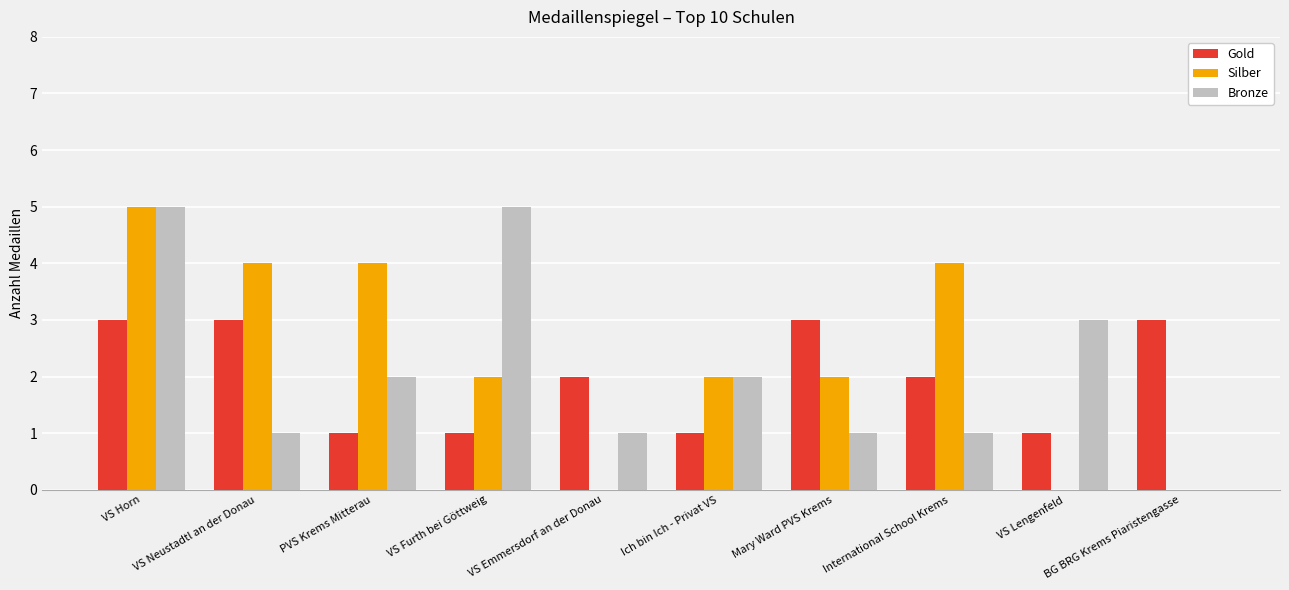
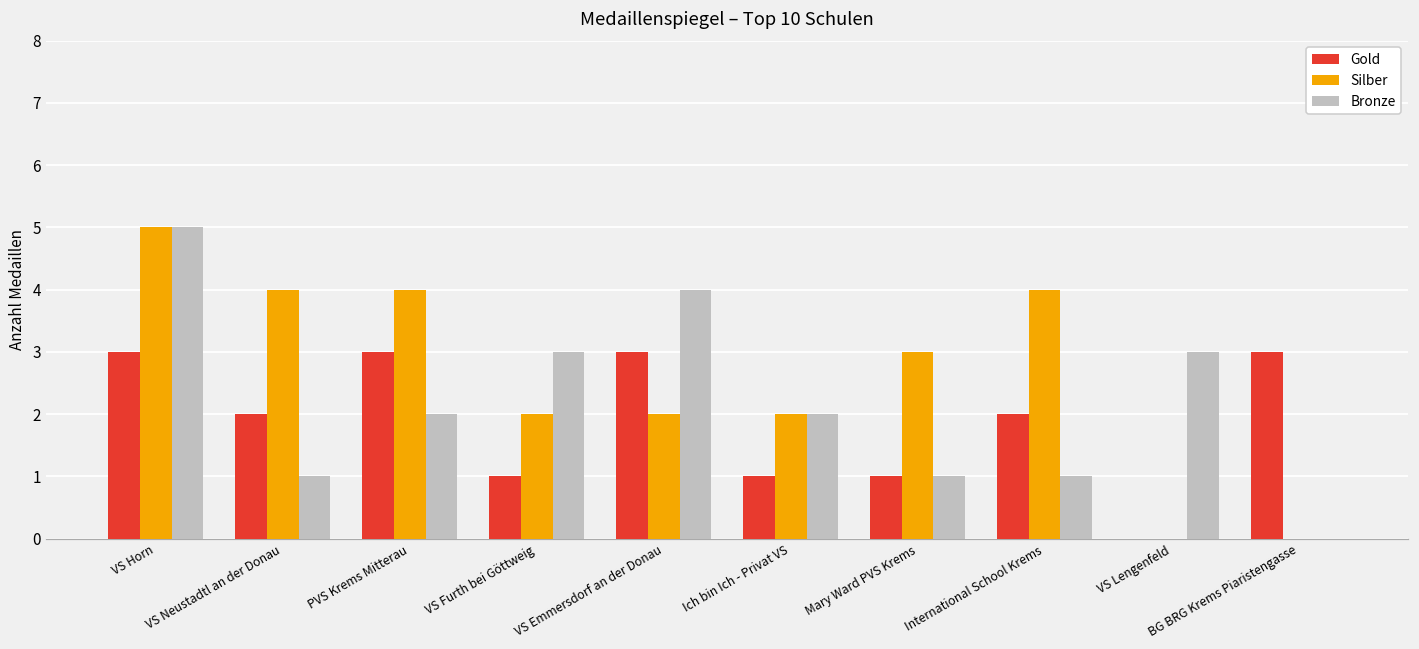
Gold, VS Neustadtl an der Donau: 3 -> 2
Gold, PVS Krems Mitterau: 1 -> 3
Bronze, VS Furth bei Göttweig: 5 -> 3
Gold, VS Emmersdorf an der Donau: 2 -> 3
Silber, VS Emmersdorf an der Donau: 0 -> 2
Bronze, VS Emmersdorf an der Donau: 1 -> 4
Gold, Mary Ward PVS Krems: 3 -> 1
Silber, Mary Ward PVS Krems: 2 -> 3
Gold, VS Lengenfeld: 1 -> 0
